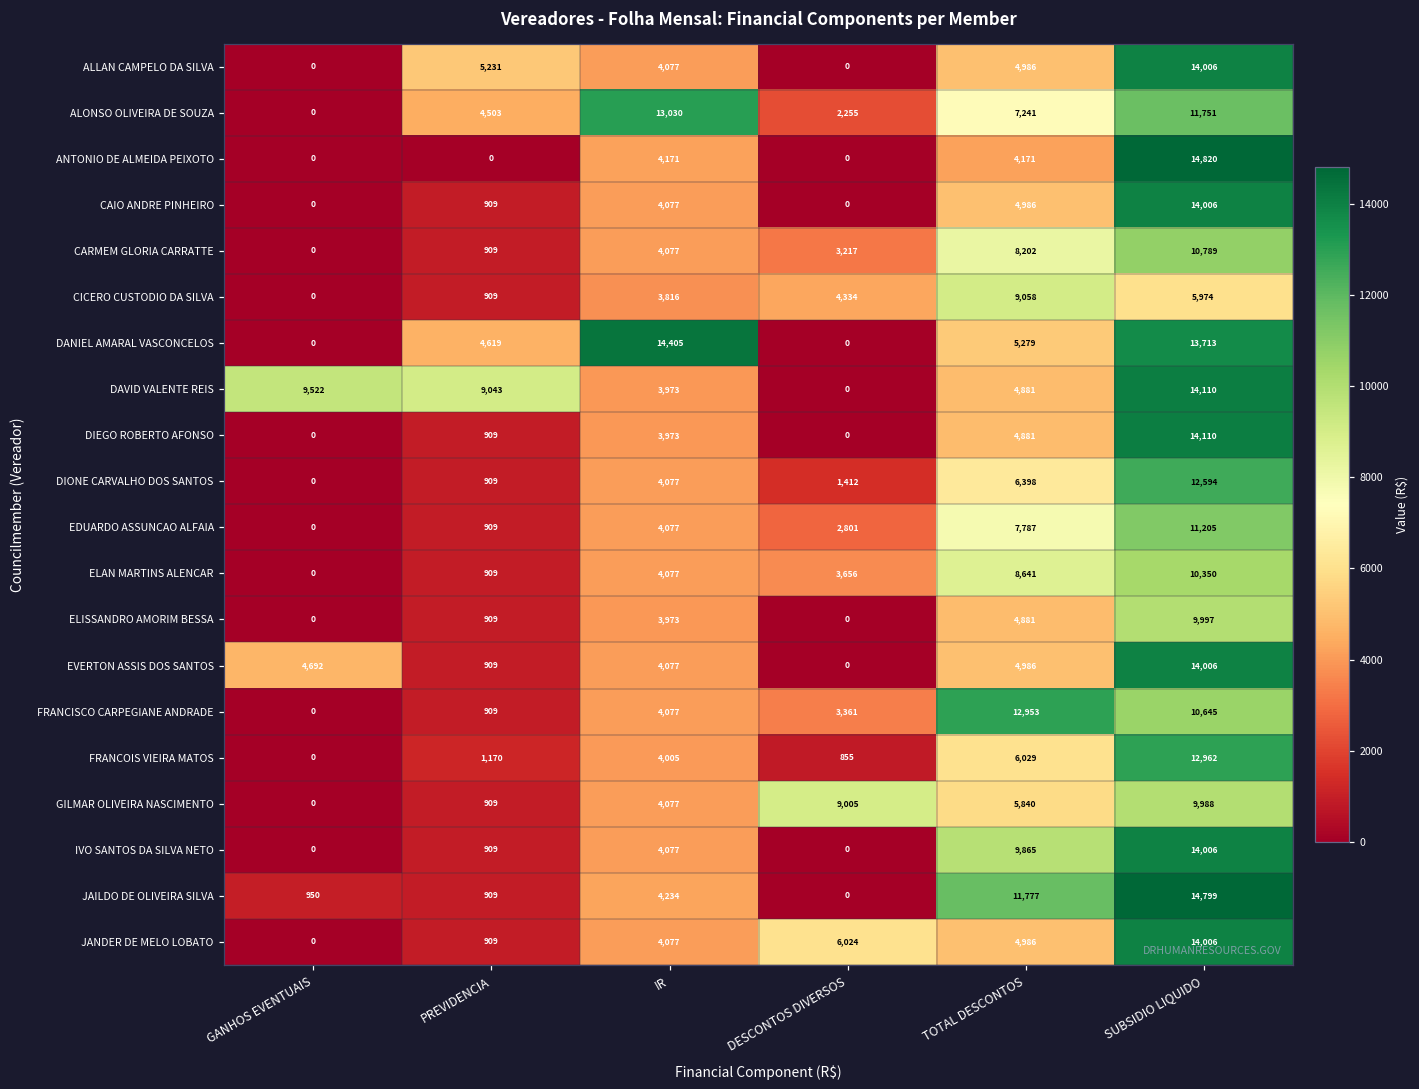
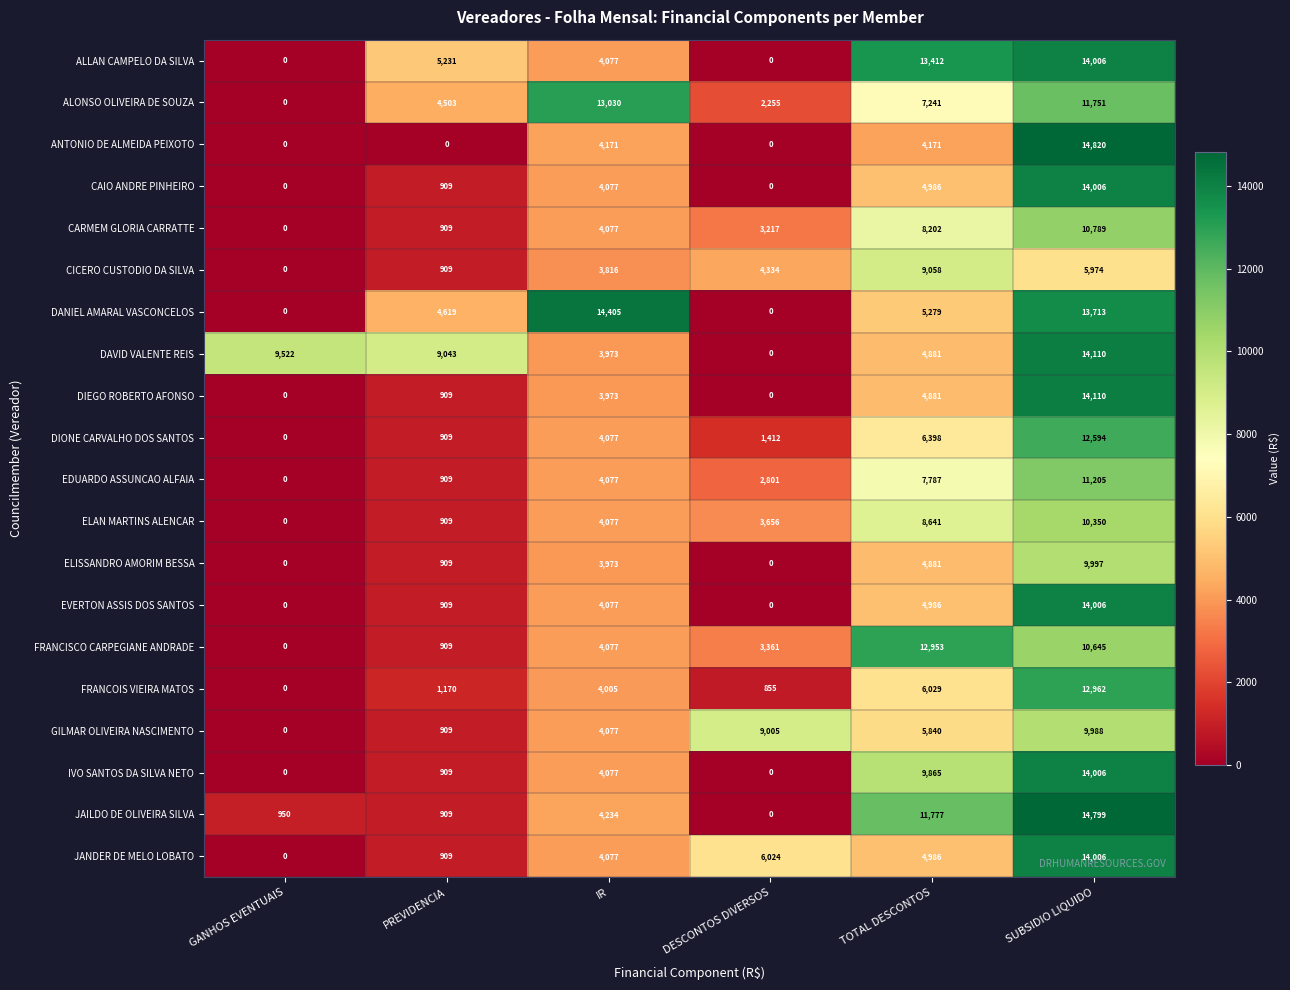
ALLAN CAMPELO DA SILVA, TOTAL DESCONTOS: 4,986 -> 13,412
EVERTON ASSIS DOS SANTOS, GANHOS EVENTUAIS: 4,692 -> 0
